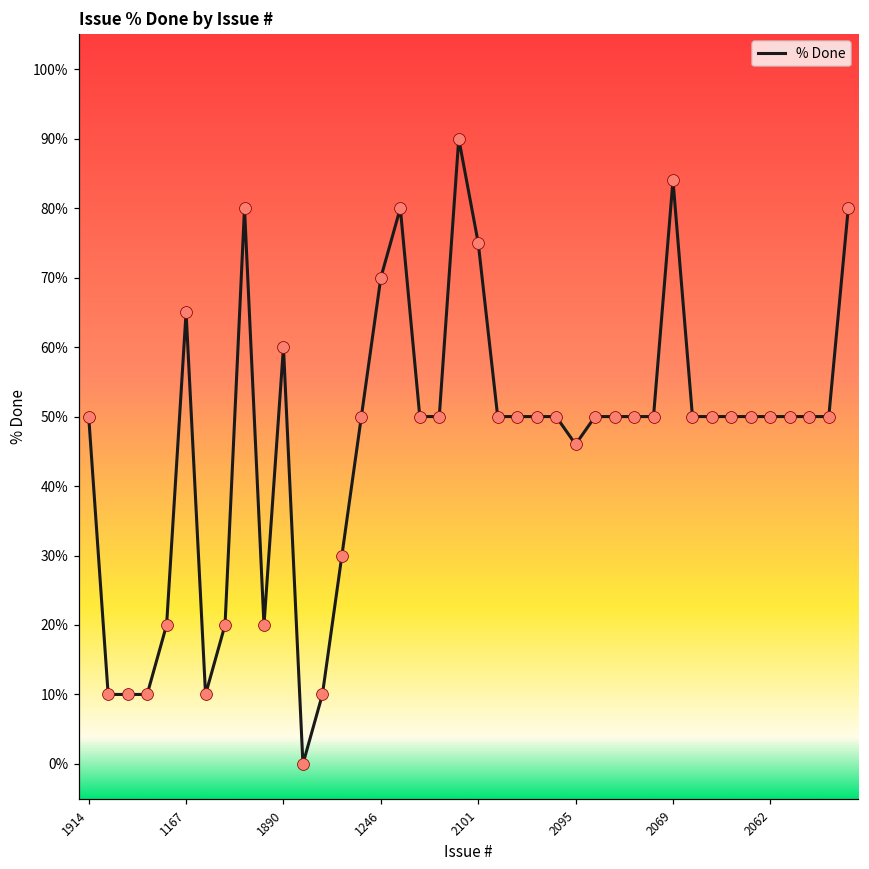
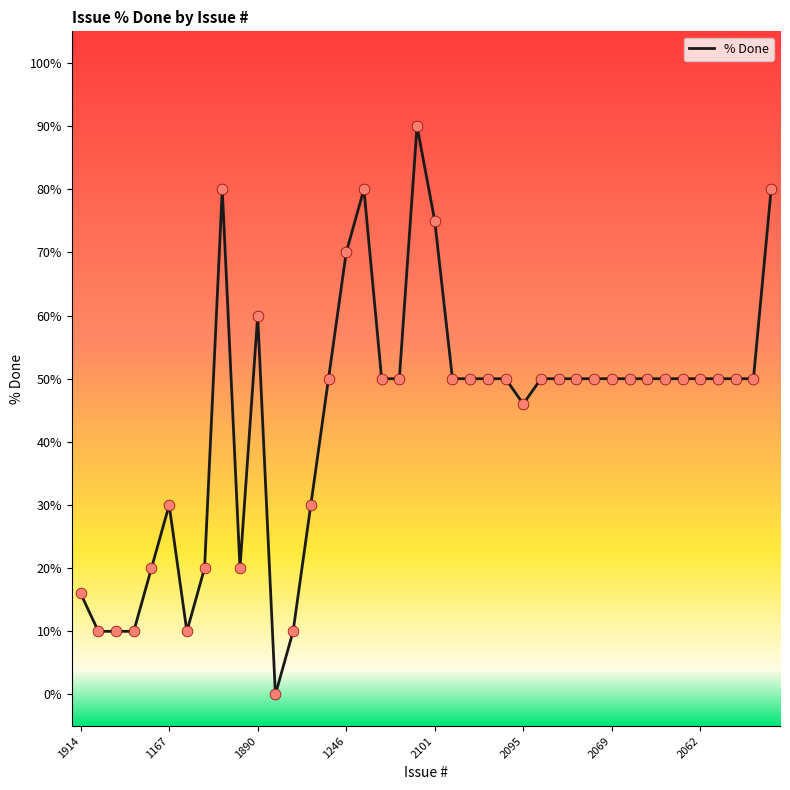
1914: 50% -> 16%
1167: 65% -> 30%
2069: 84% -> 50%
